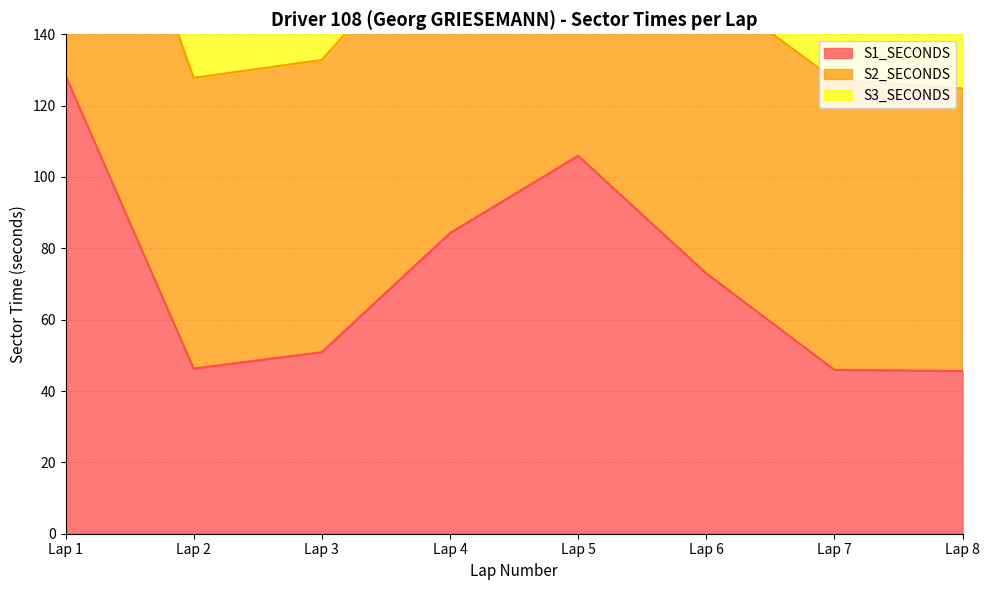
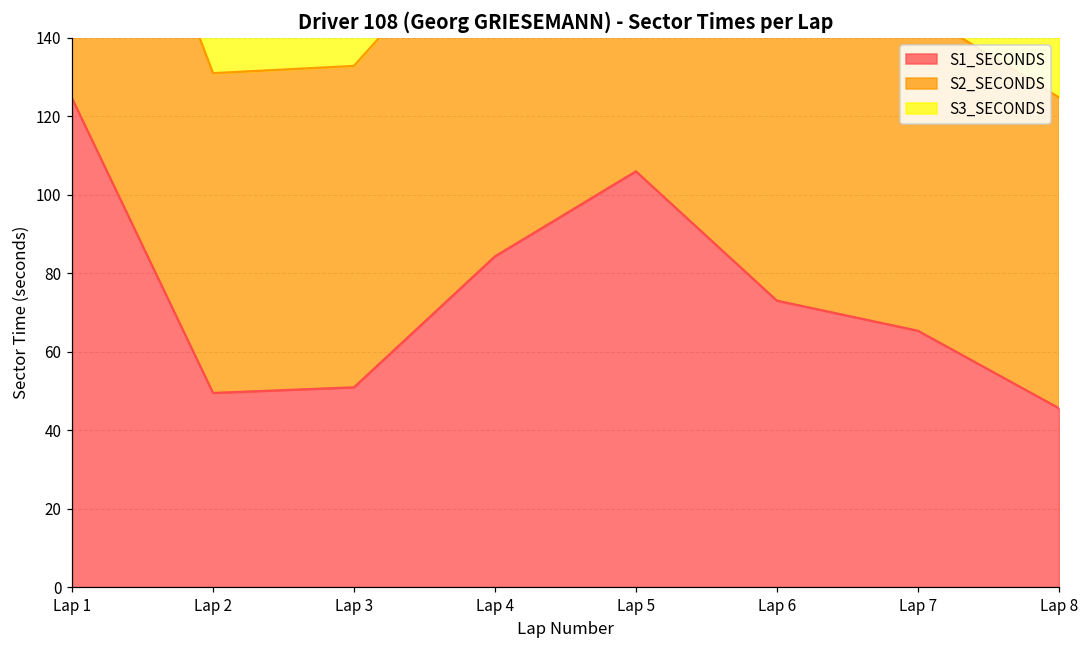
S1_SECONDS, Lap 1: 128 -> 125
S1_SECONDS, Lap 2: 46 -> 49
S1_SECONDS, Lap 7: 46 -> 65
